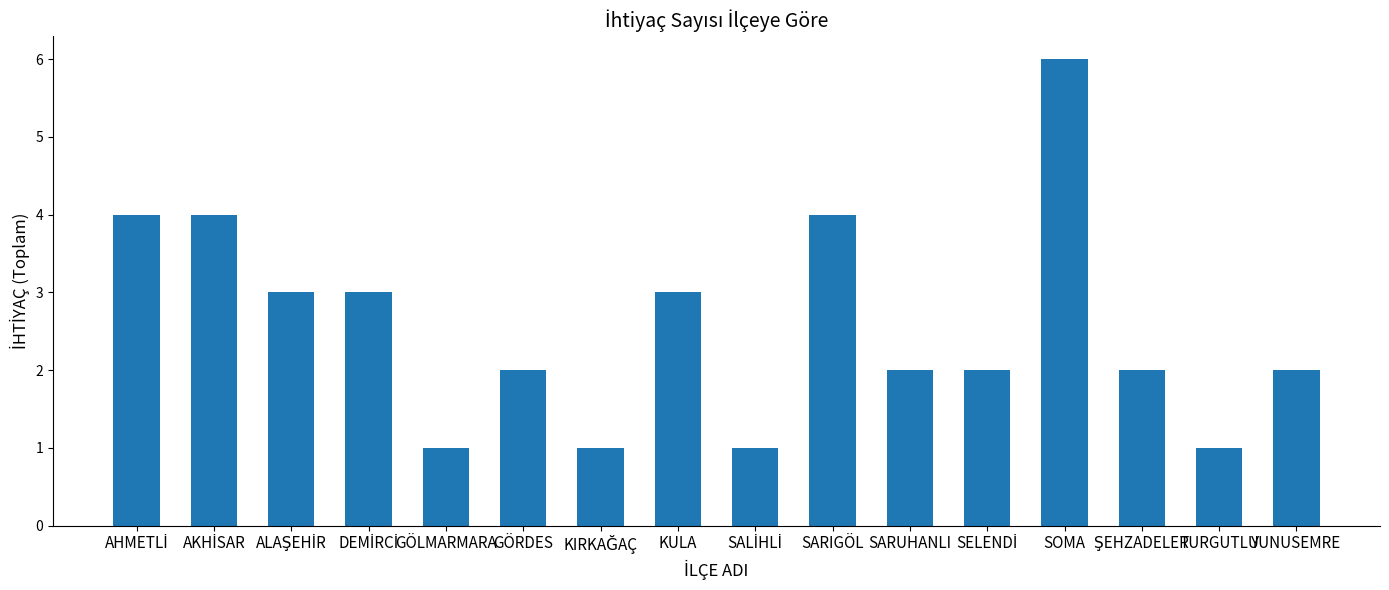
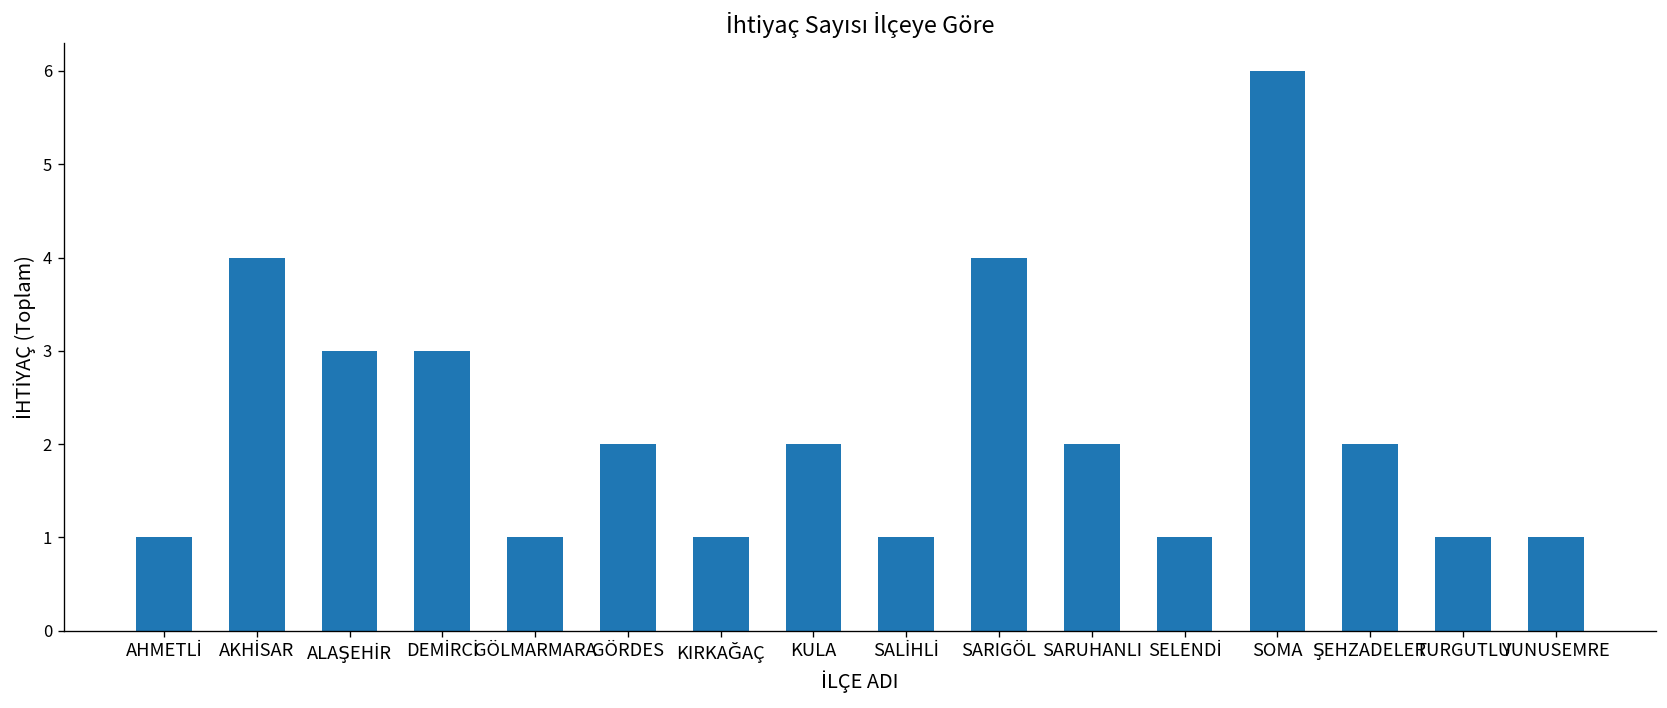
AHMETLİ: 4 -> 1
KULA: 3 -> 2
SELENDİ: 2 -> 1
YUNUSEMRE: 2 -> 1
